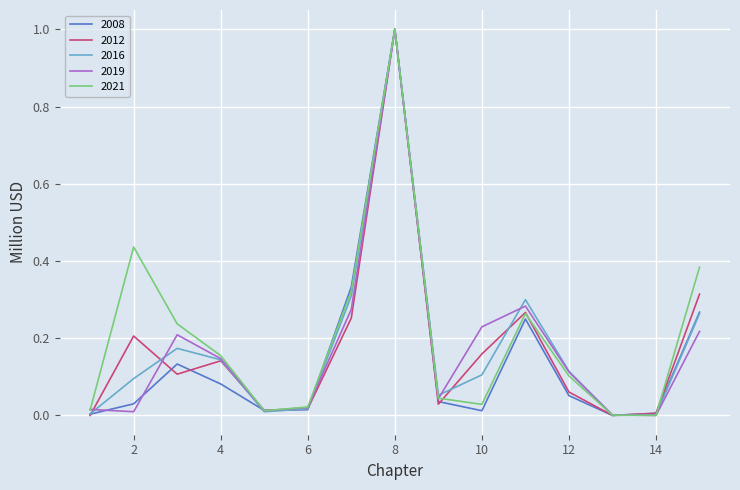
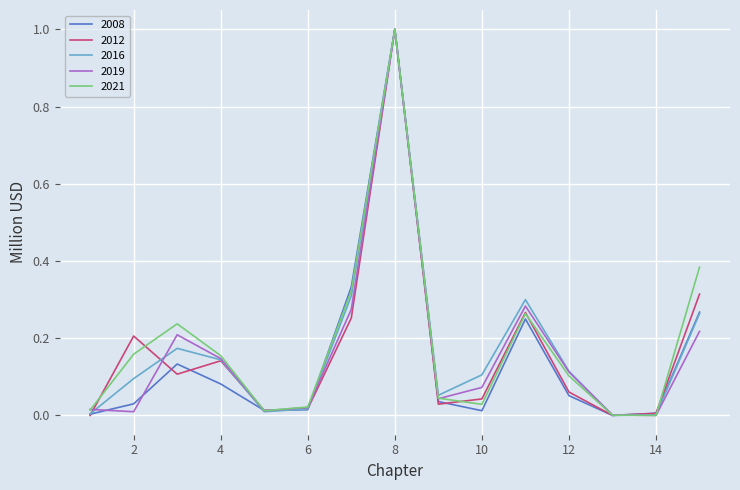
2021, 2: 0.44 -> 0.16
2012, 10: 0.16 -> 0.04
2019, 10: 0.23 -> 0.07
